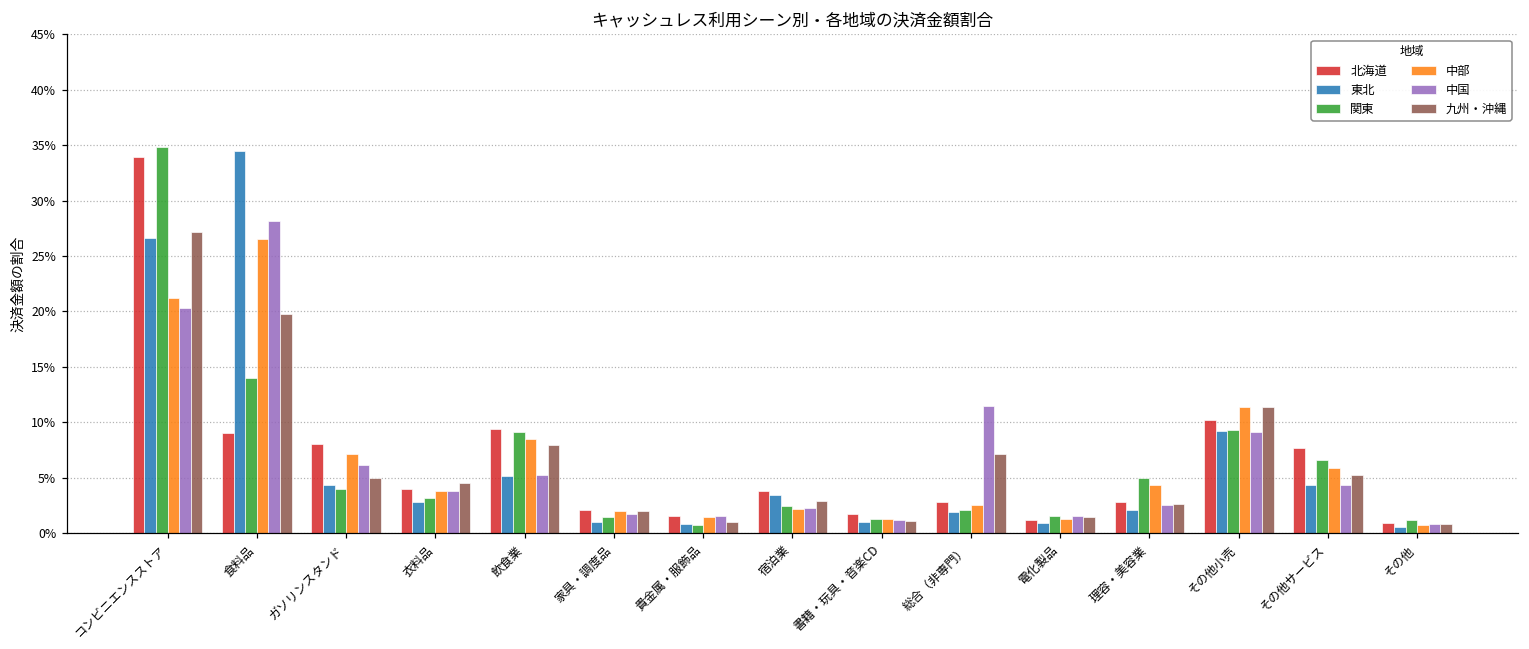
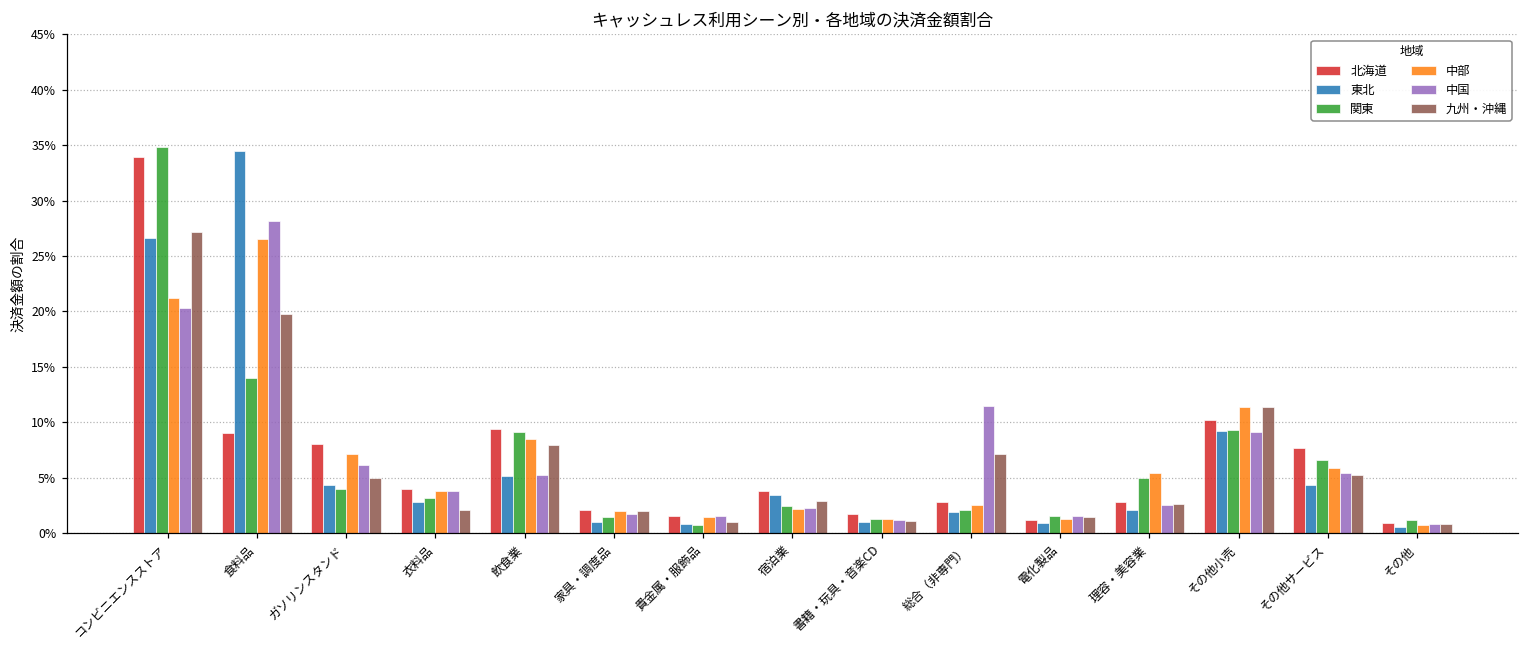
九州・沖縄, 衣料品: 4.5% -> 2.1%
中部, 理容・美容業: 4.3% -> 5.4%
中国, その他サービス: 4.3% -> 5.4%
